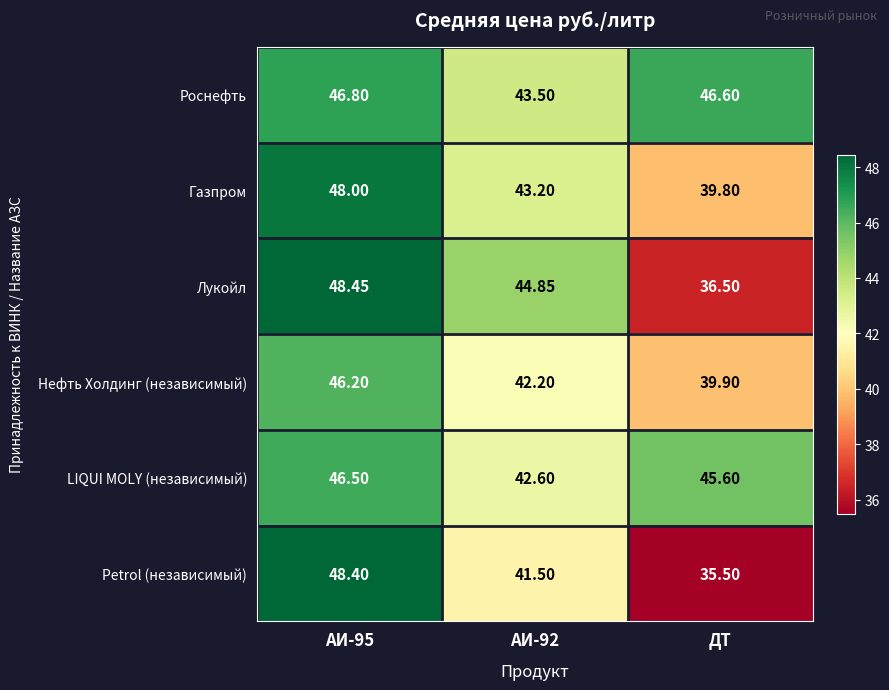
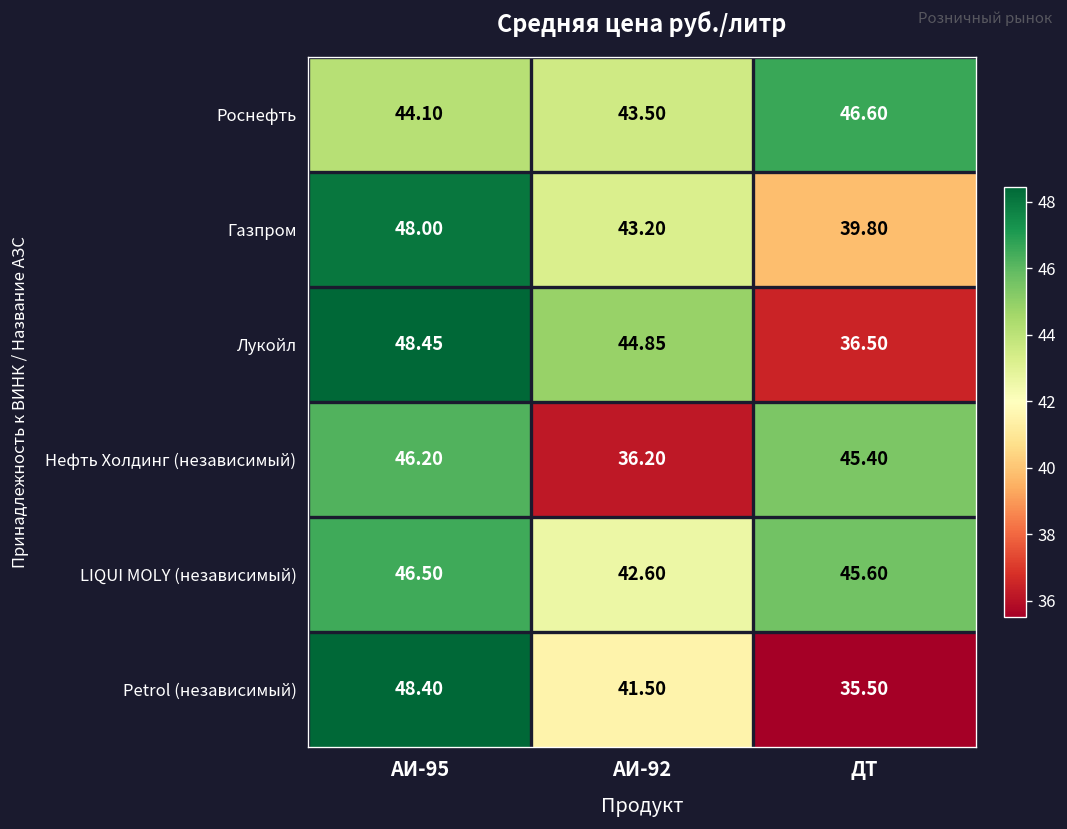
Роснефть, АИ-95: 46.80 -> 44.10
Нефть Холдинг (независимый), АИ-92: 42.20 -> 36.20
Нефть Холдинг (независимый), ДТ: 39.90 -> 45.40
